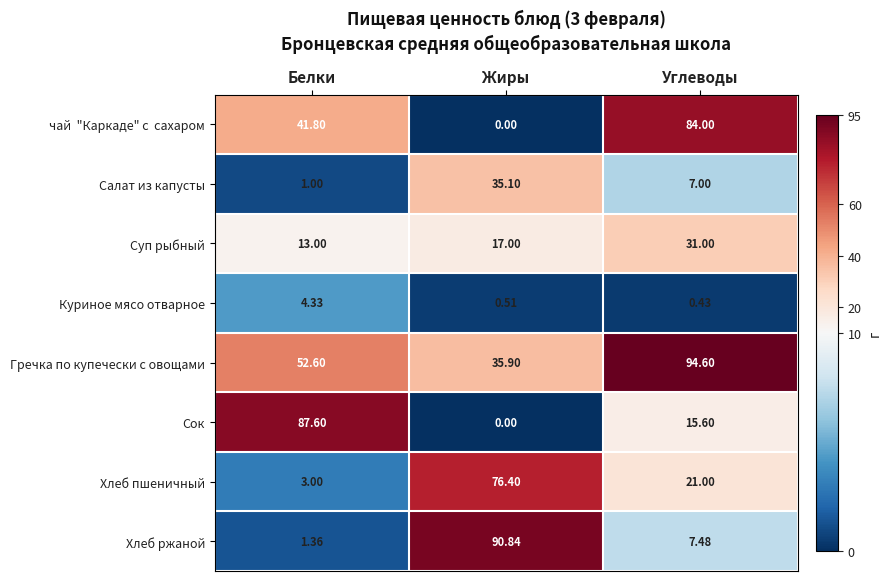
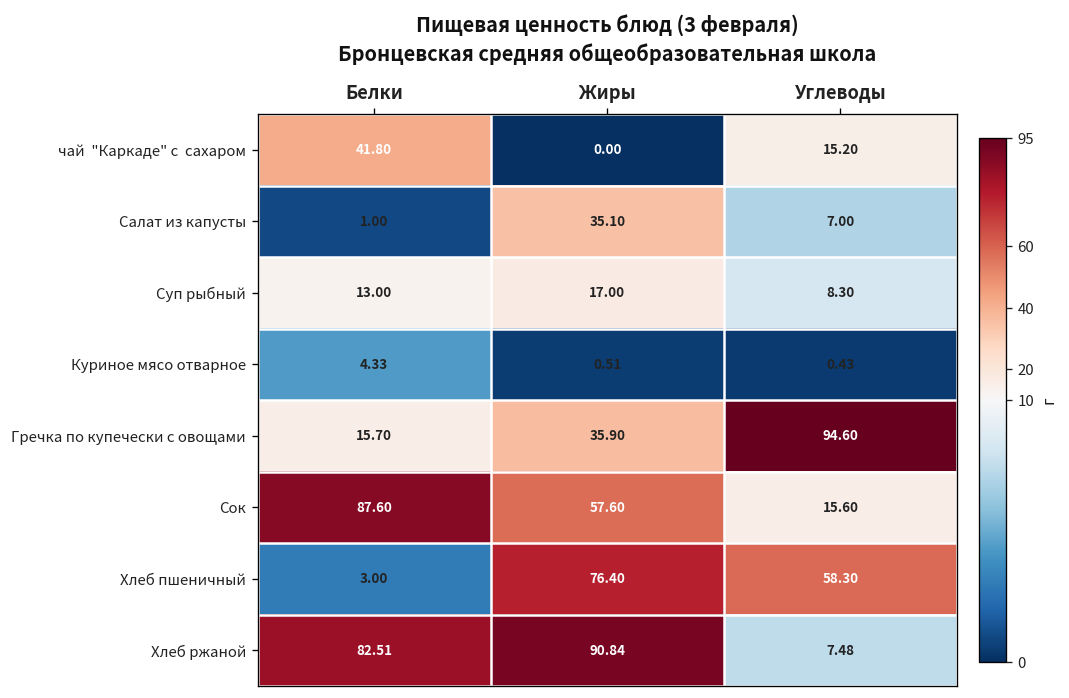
чай "Каркаде" с сахаром, Углеводы: 84.00 -> 15.20
Суп рыбный, Углеводы: 31.00 -> 8.30
Гречка по купечески с овощами, Белки: 52.60 -> 15.70
Сок, Жиры: 0.00 -> 57.60
Хлеб пшеничный, Углеводы: 21.00 -> 58.30
Хлеб ржаной, Белки: 1.36 -> 82.51
